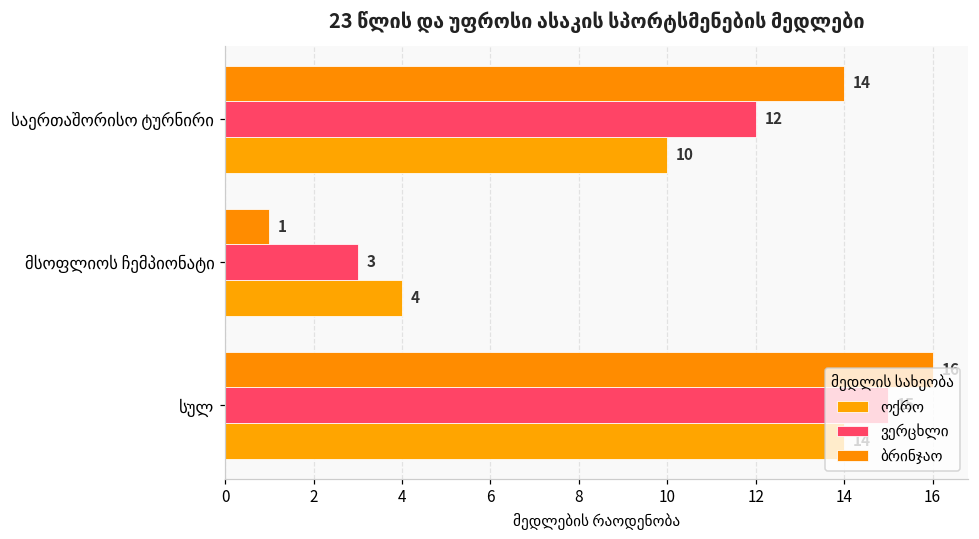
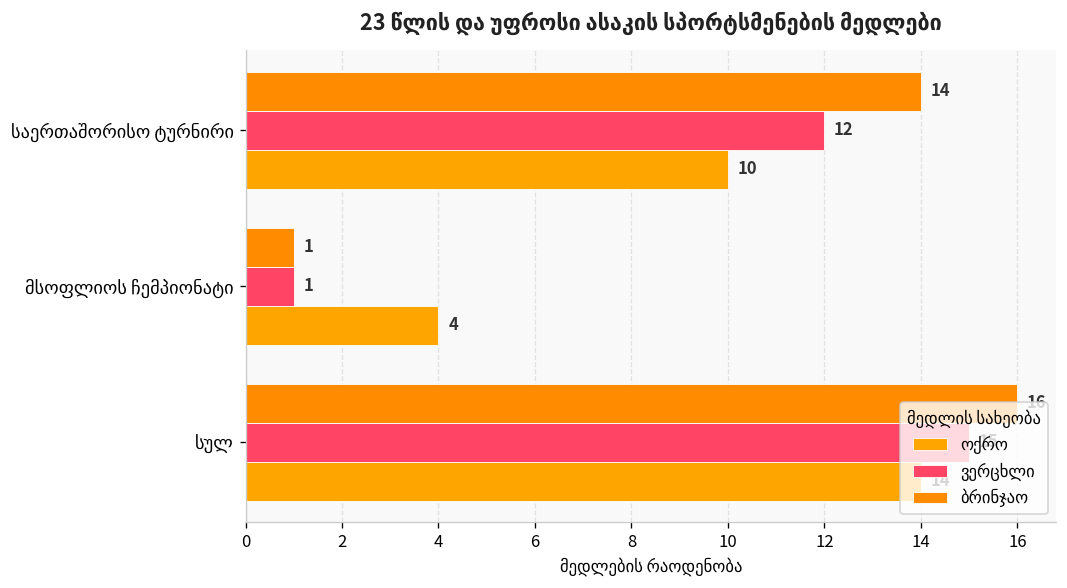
ვერცხლი, მსოფლიოს ჩემპიონატი: 3 -> 1
